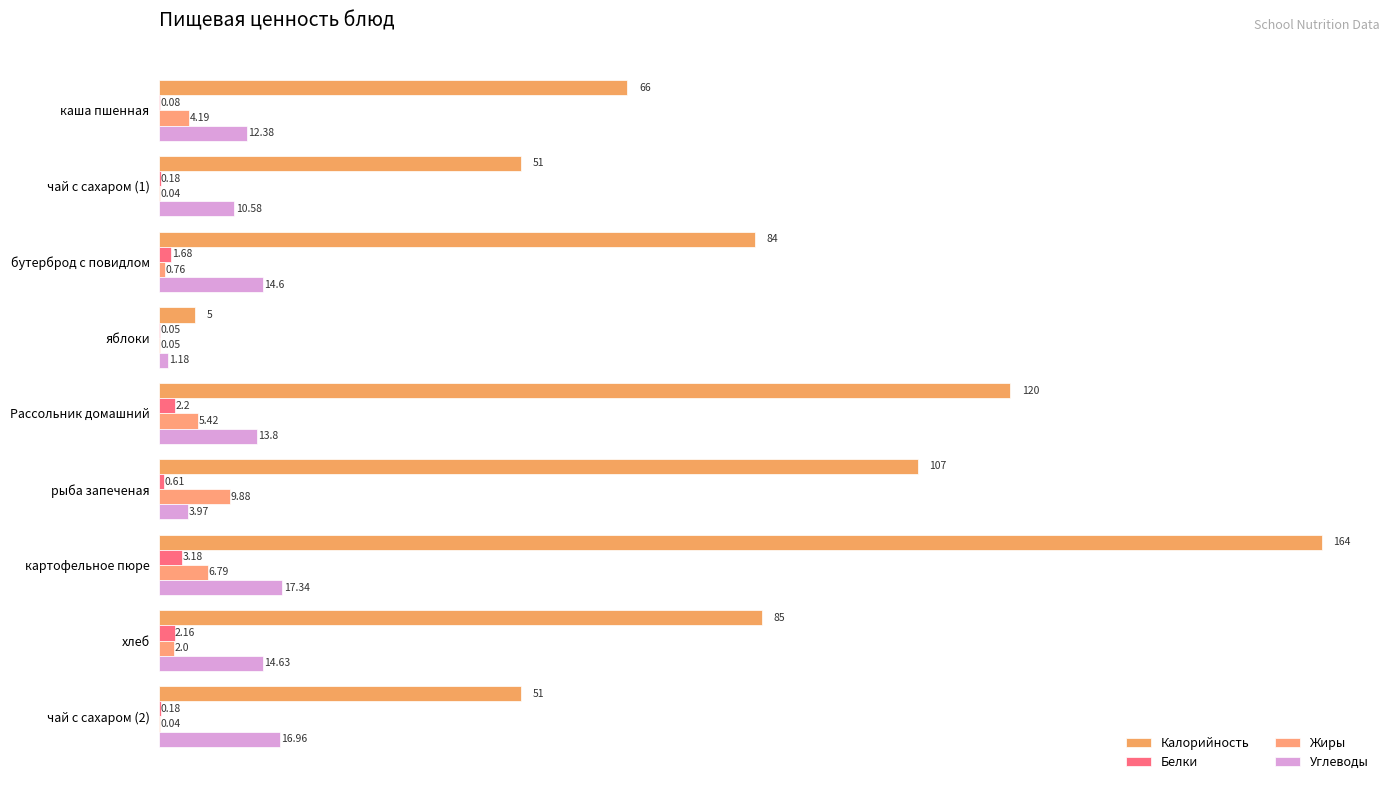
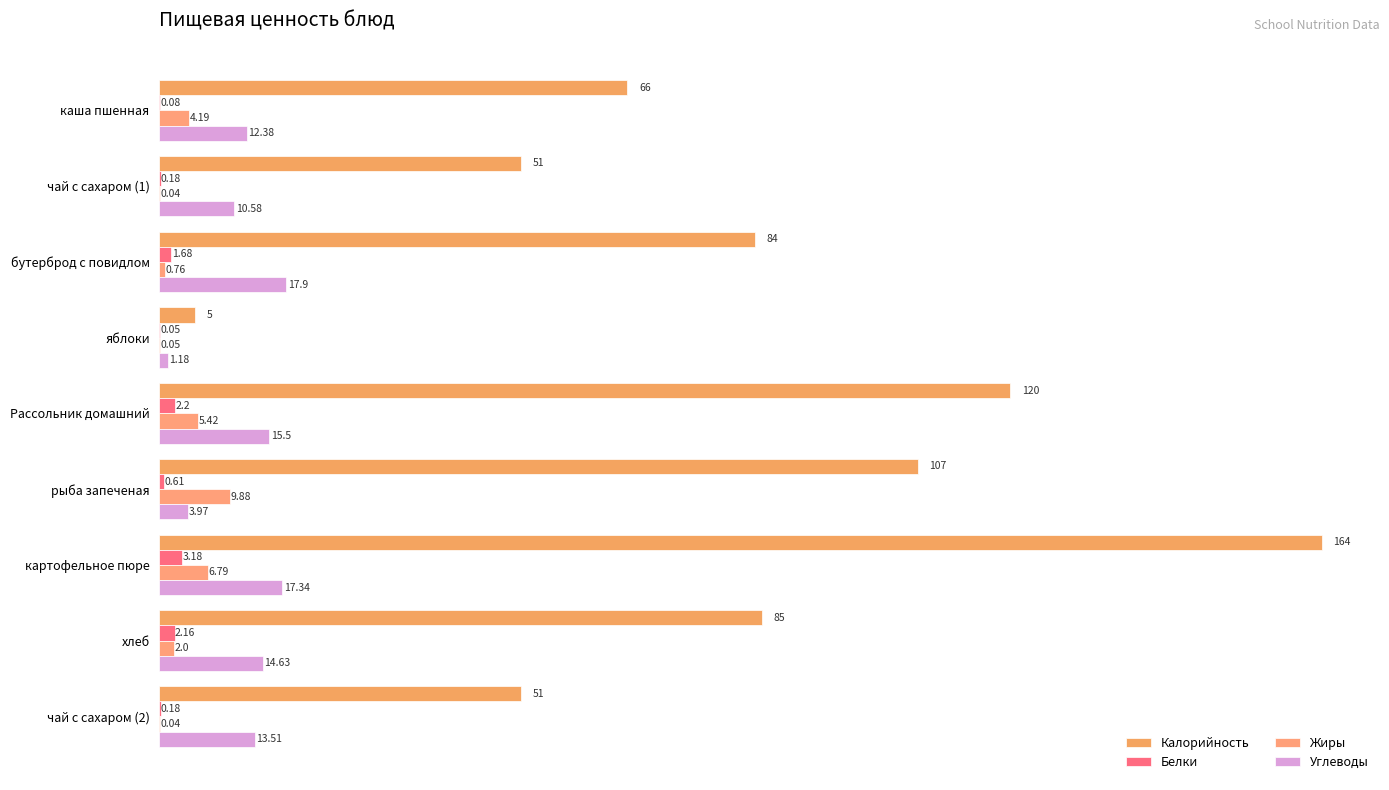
Углеводы, бутерброд с повидлом: 14.6 -> 17.9
Углеводы, Рассольник домашний: 13.8 -> 15.5
Углеводы, чай с сахаром (2): 16.96 -> 13.51
